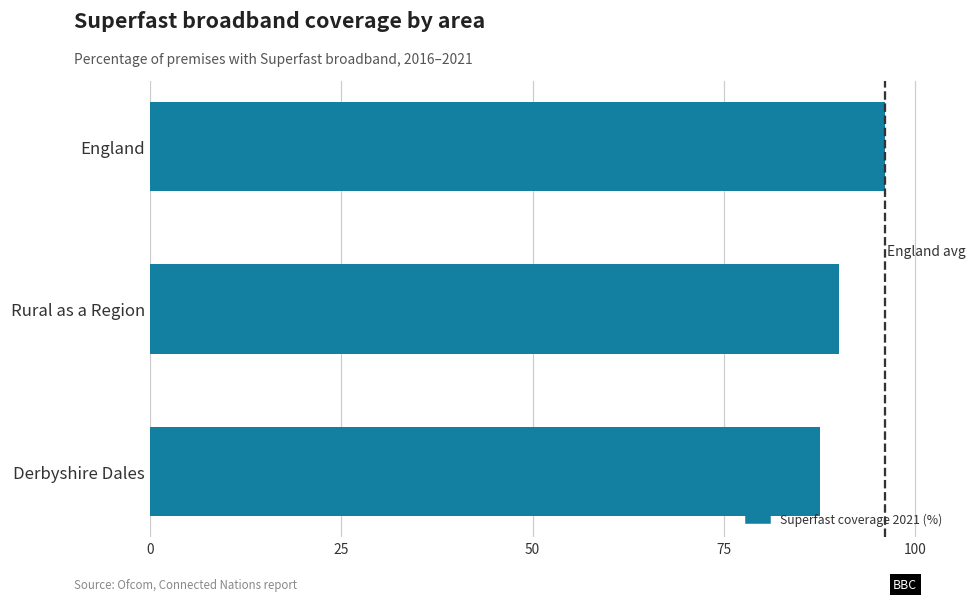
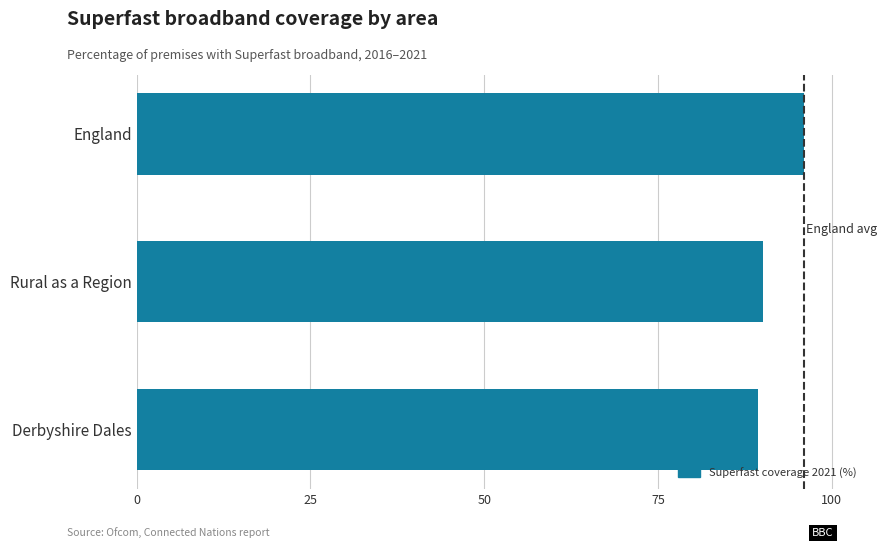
Derbyshire Dales: 88 -> 89
